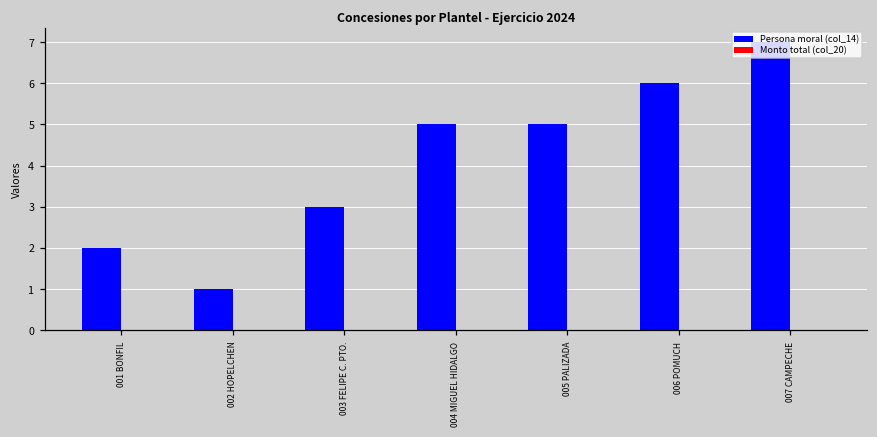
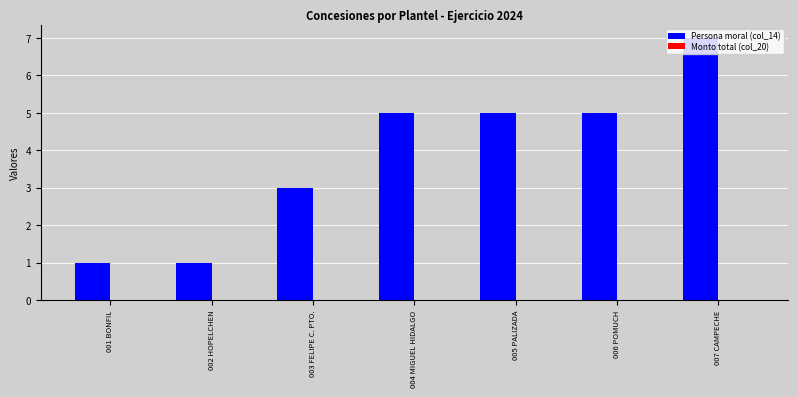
Persona moral (col_14), 001 BONFIL: 2 -> 1
Persona moral (col_14), 006 POMUCH: 6 -> 5
